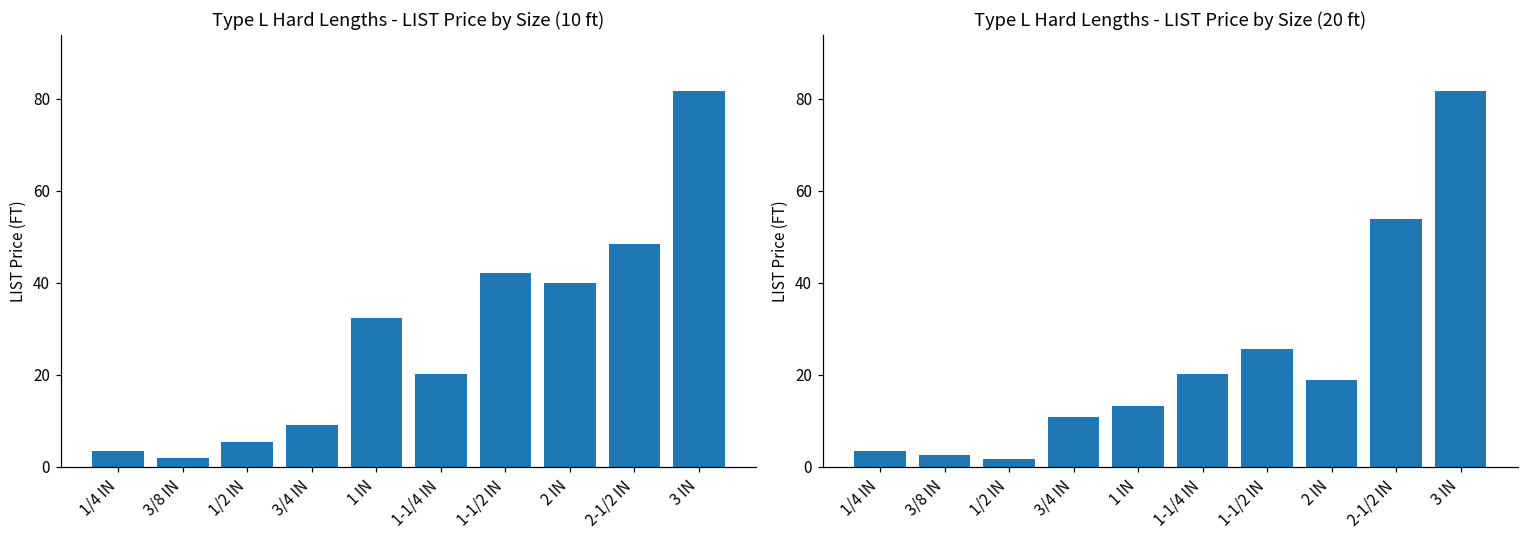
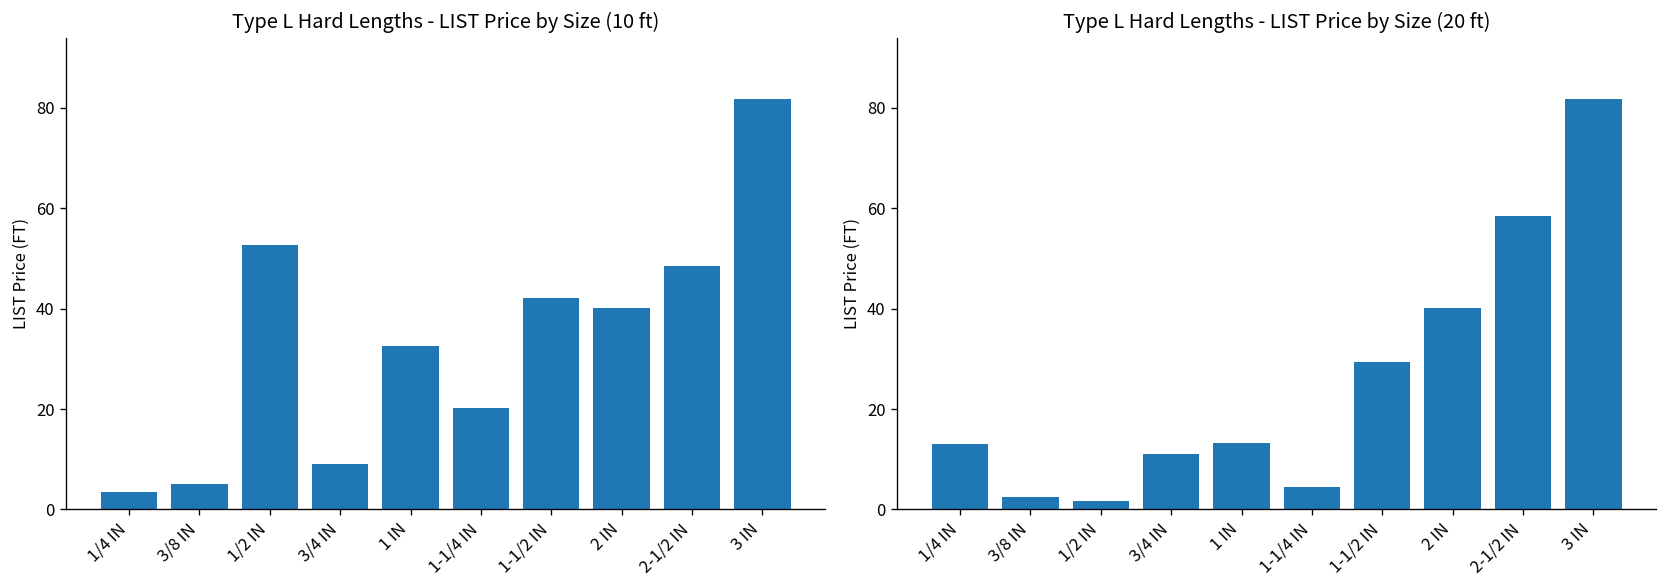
Type L Hard Lengths - LIST Price by Size (10 ft), 3/8 IN: 2 -> 5
Type L Hard Lengths - LIST Price by Size (10 ft), 1/2 IN: 6 -> 53
Type L Hard Lengths - LIST Price by Size (20 ft), 1/4 IN: 3 -> 13
Type L Hard Lengths - LIST Price by Size (20 ft), 1-1/4 IN: 20 -> 5
Type L Hard Lengths - LIST Price by Size (20 ft), 1-1/2 IN: 26 -> 29
Type L Hard Lengths - LIST Price by Size (20 ft), 2 IN: 19 -> 40
Type L Hard Lengths - LIST Price by Size (20 ft), 2-1/2 IN: 54 -> 59
